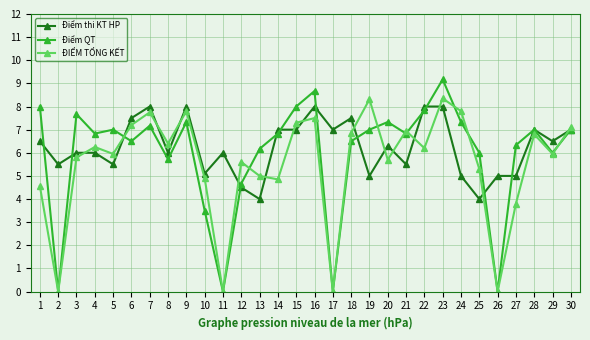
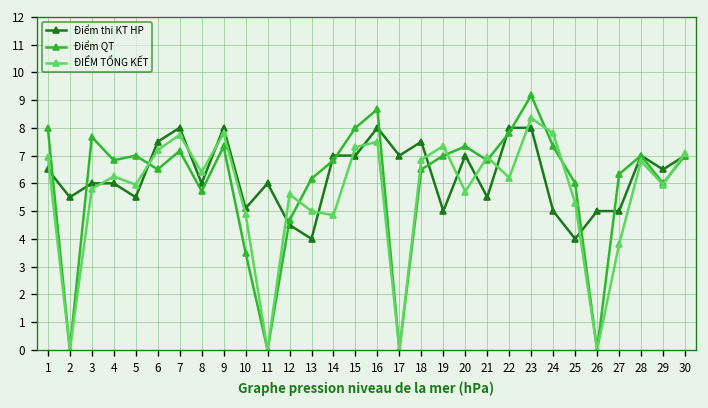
ĐIỂM TỔNG KẾT, 1: 4.6 -> 7.0
ĐIỂM TỔNG KẾT, 19: 8.3 -> 7.4
Điểm thi KT HP, 20: 6.3 -> 7.0
